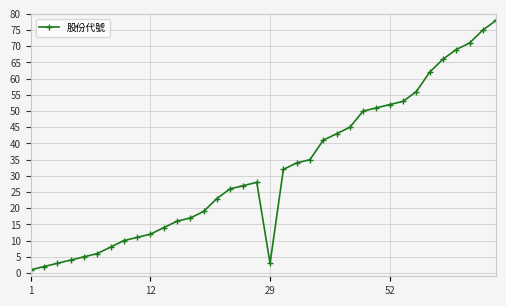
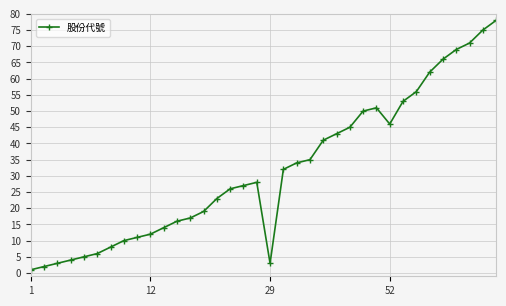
52: 52 -> 46
